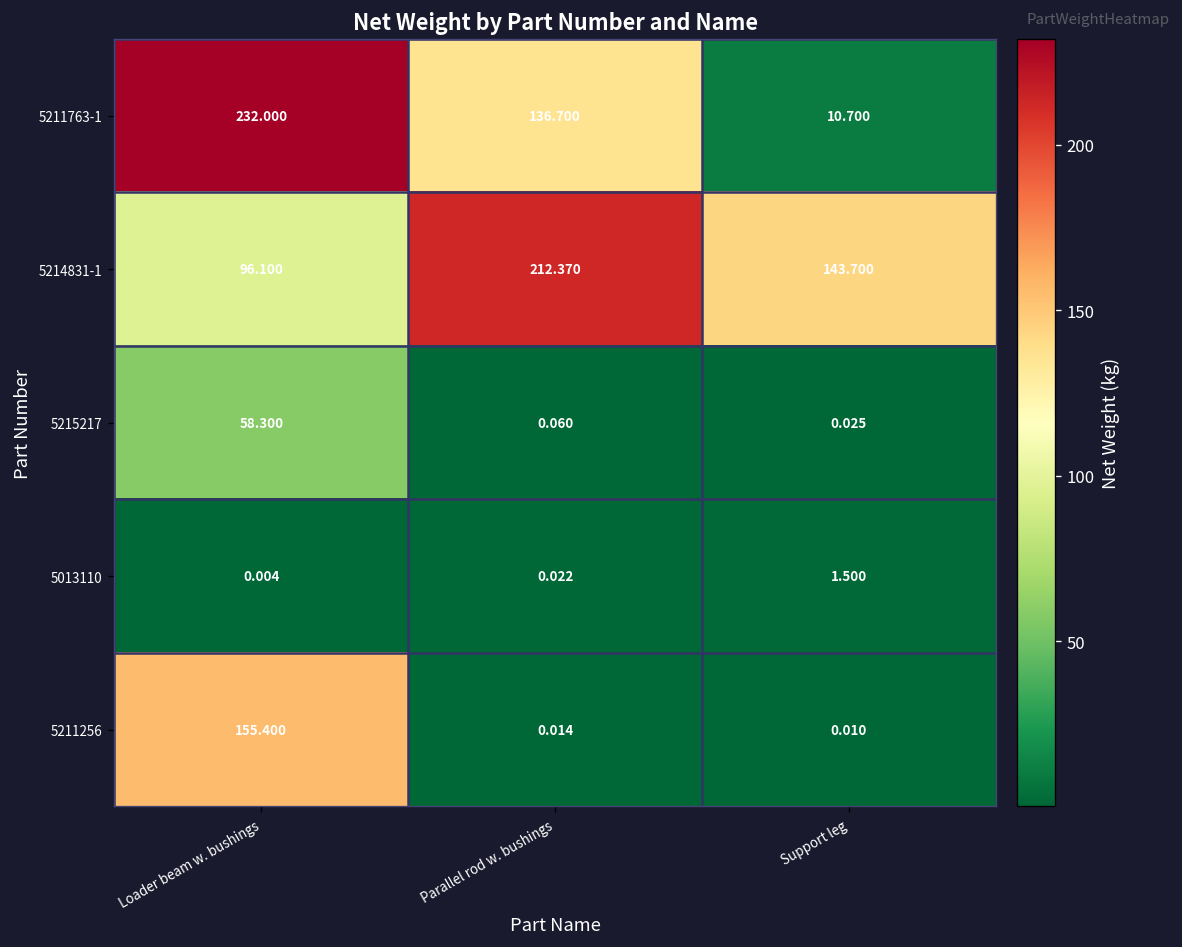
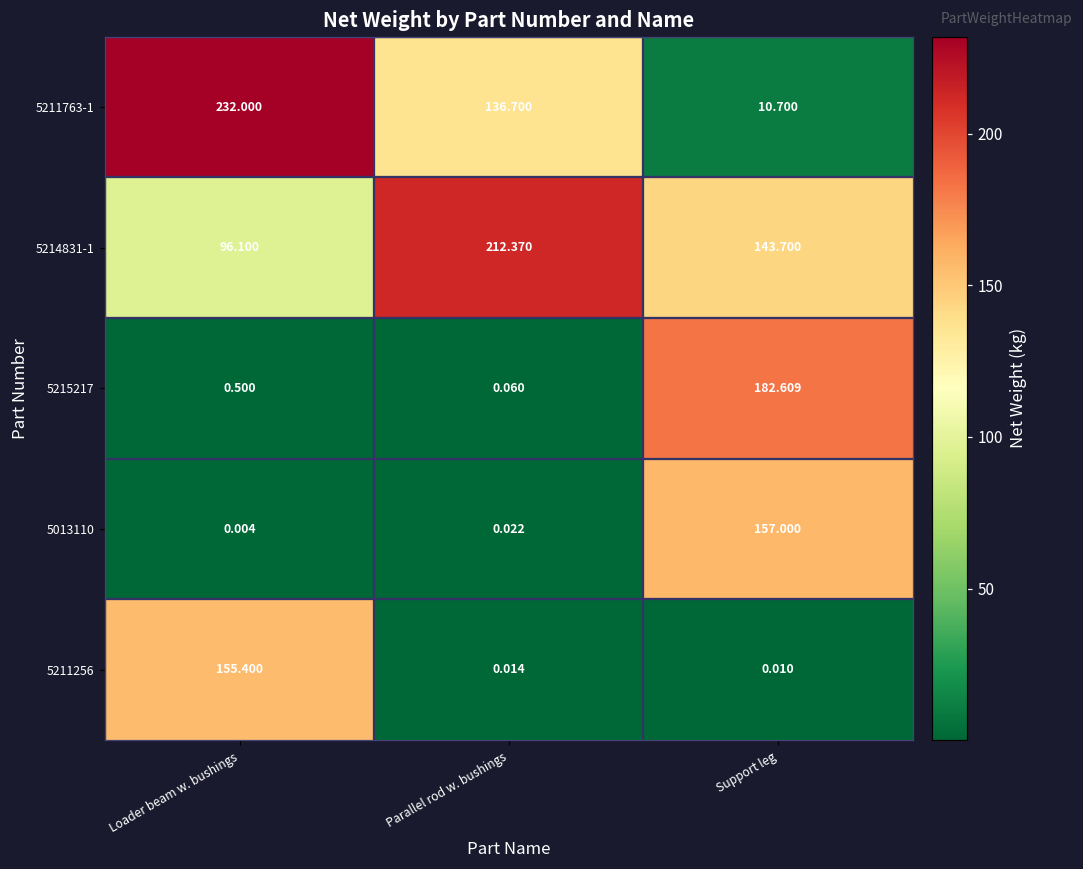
5215217, Loader beam w. bushings: 58.300 -> 0.500
5215217, Support leg: 0.025 -> 182.609
5013110, Support leg: 1.500 -> 157.000
